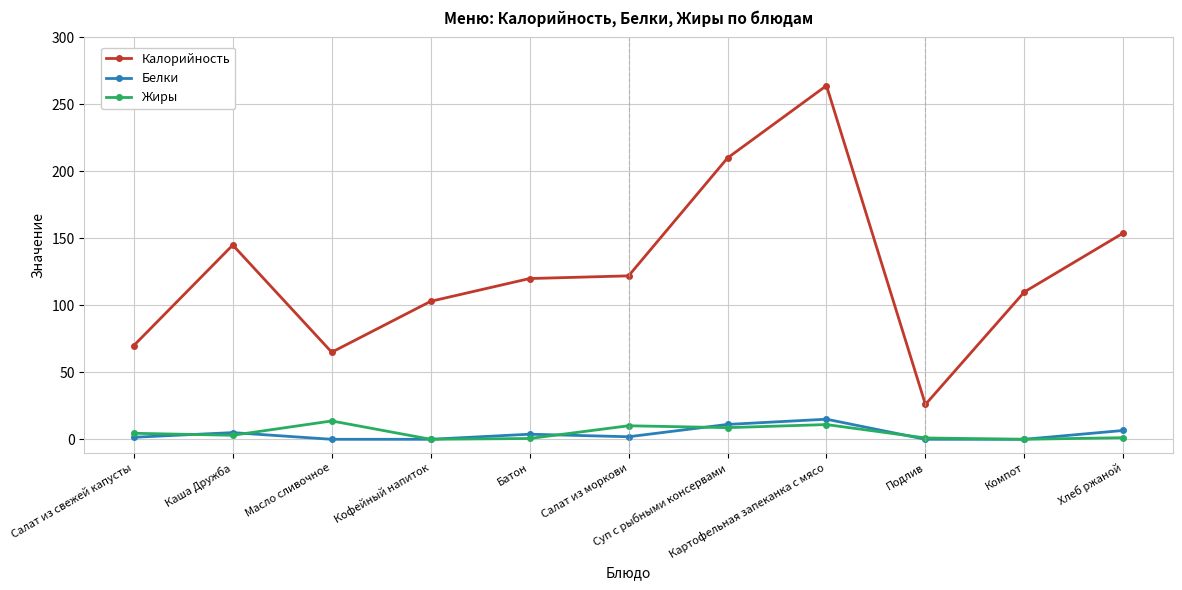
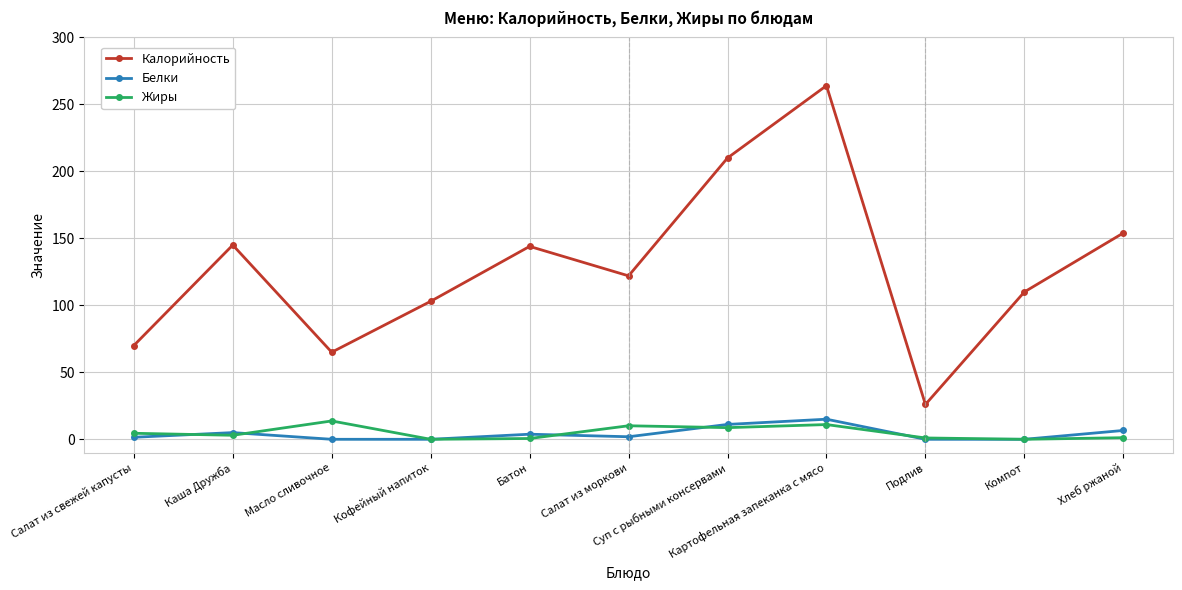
Калорийность, Батон: 120 -> 144
